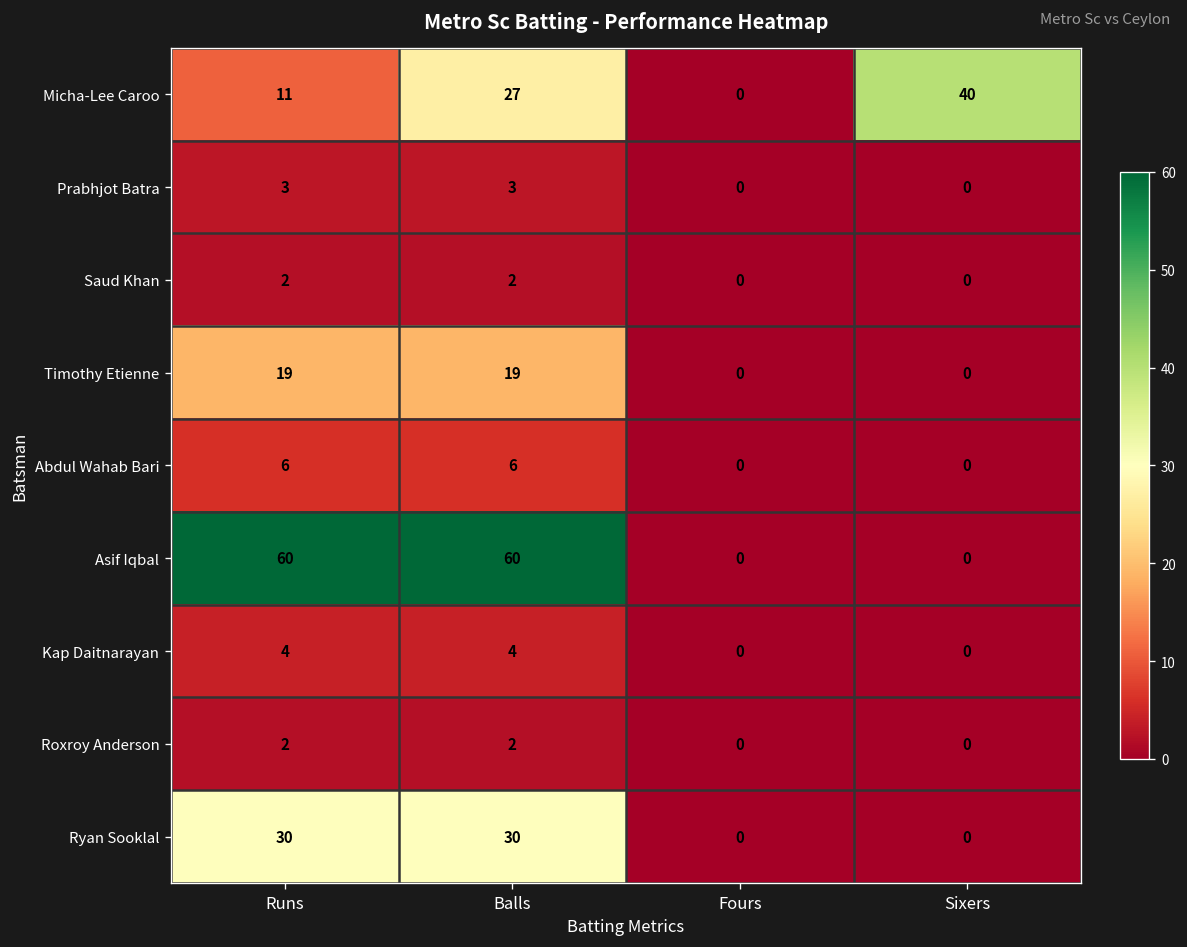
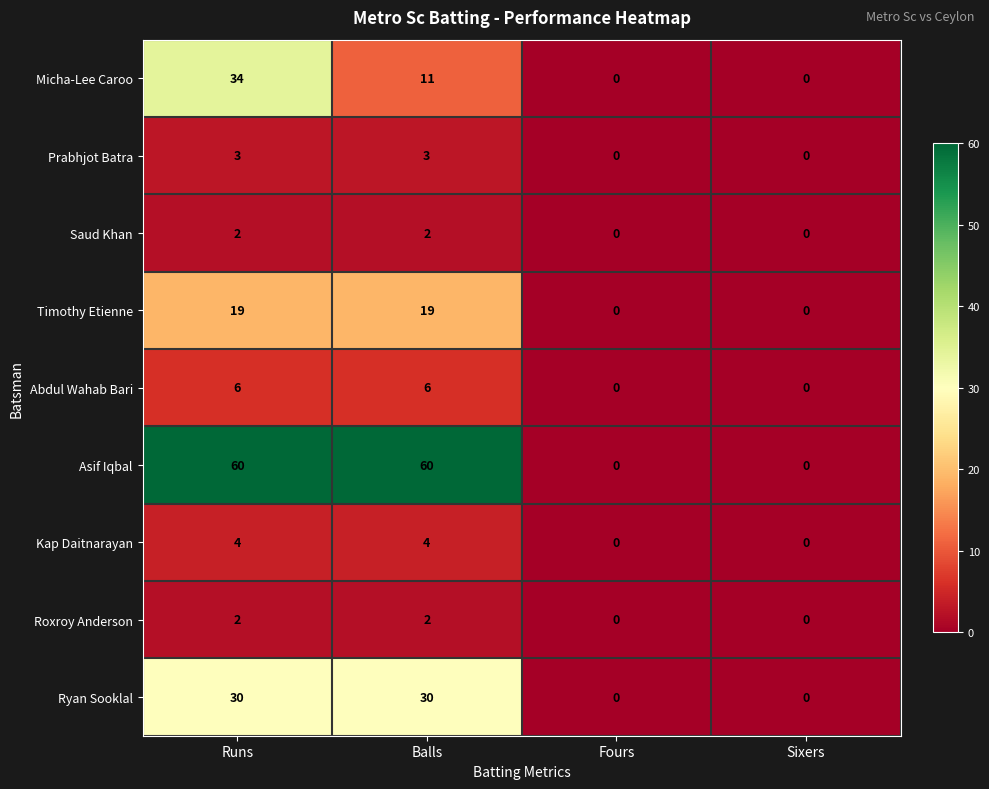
Micha-Lee Caroo, Runs: 11 -> 34
Micha-Lee Caroo, Balls: 27 -> 11
Micha-Lee Caroo, Sixers: 40 -> 0
